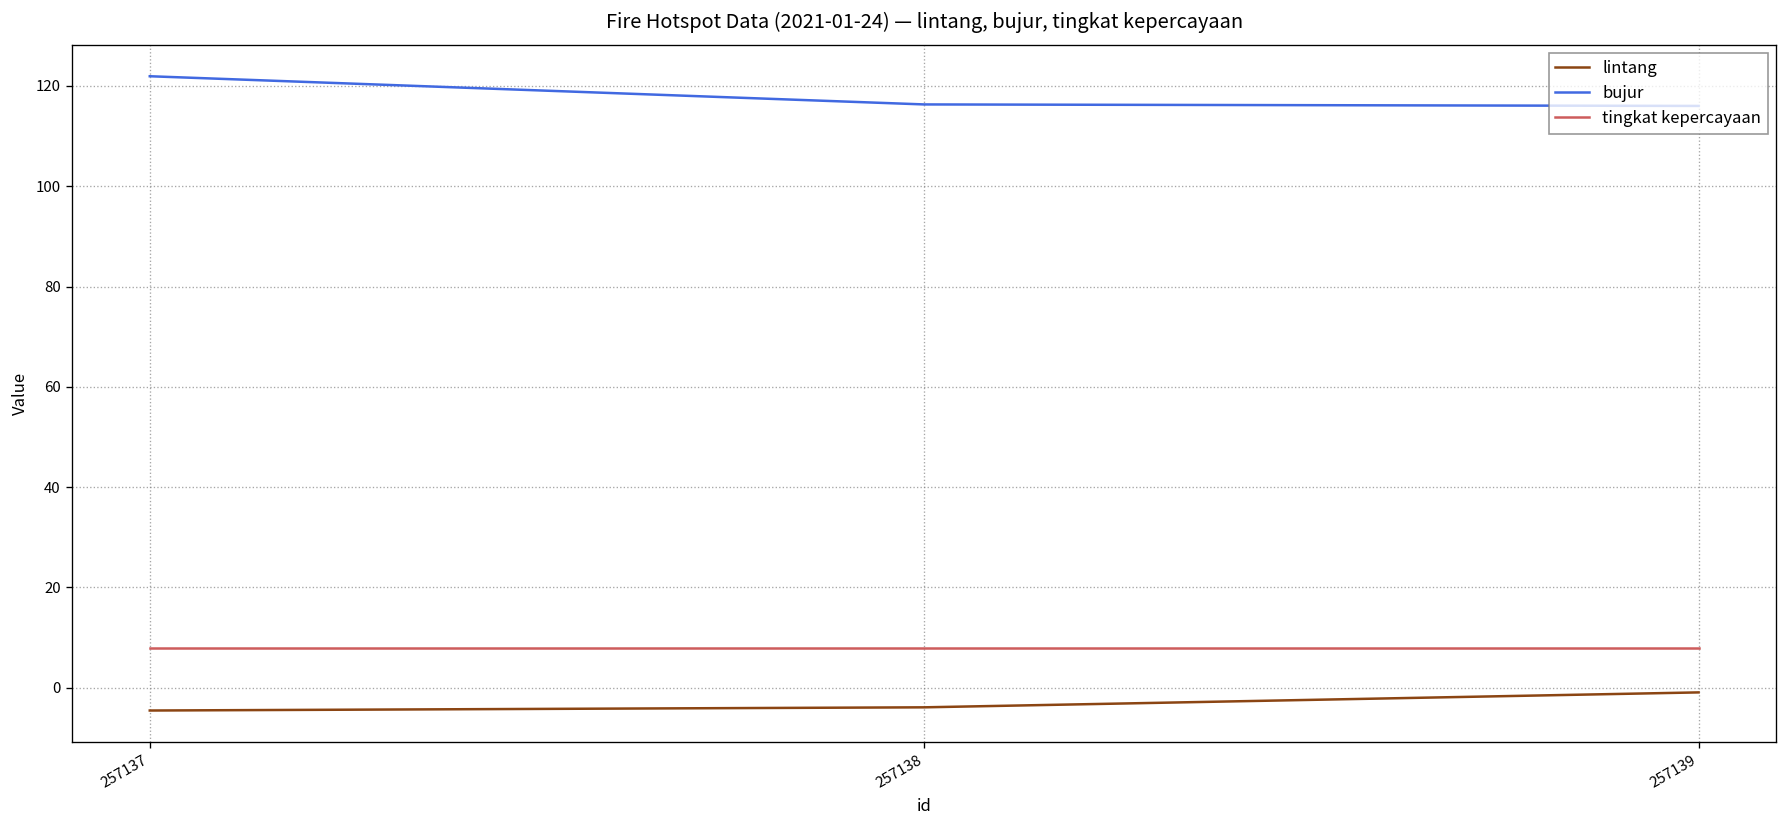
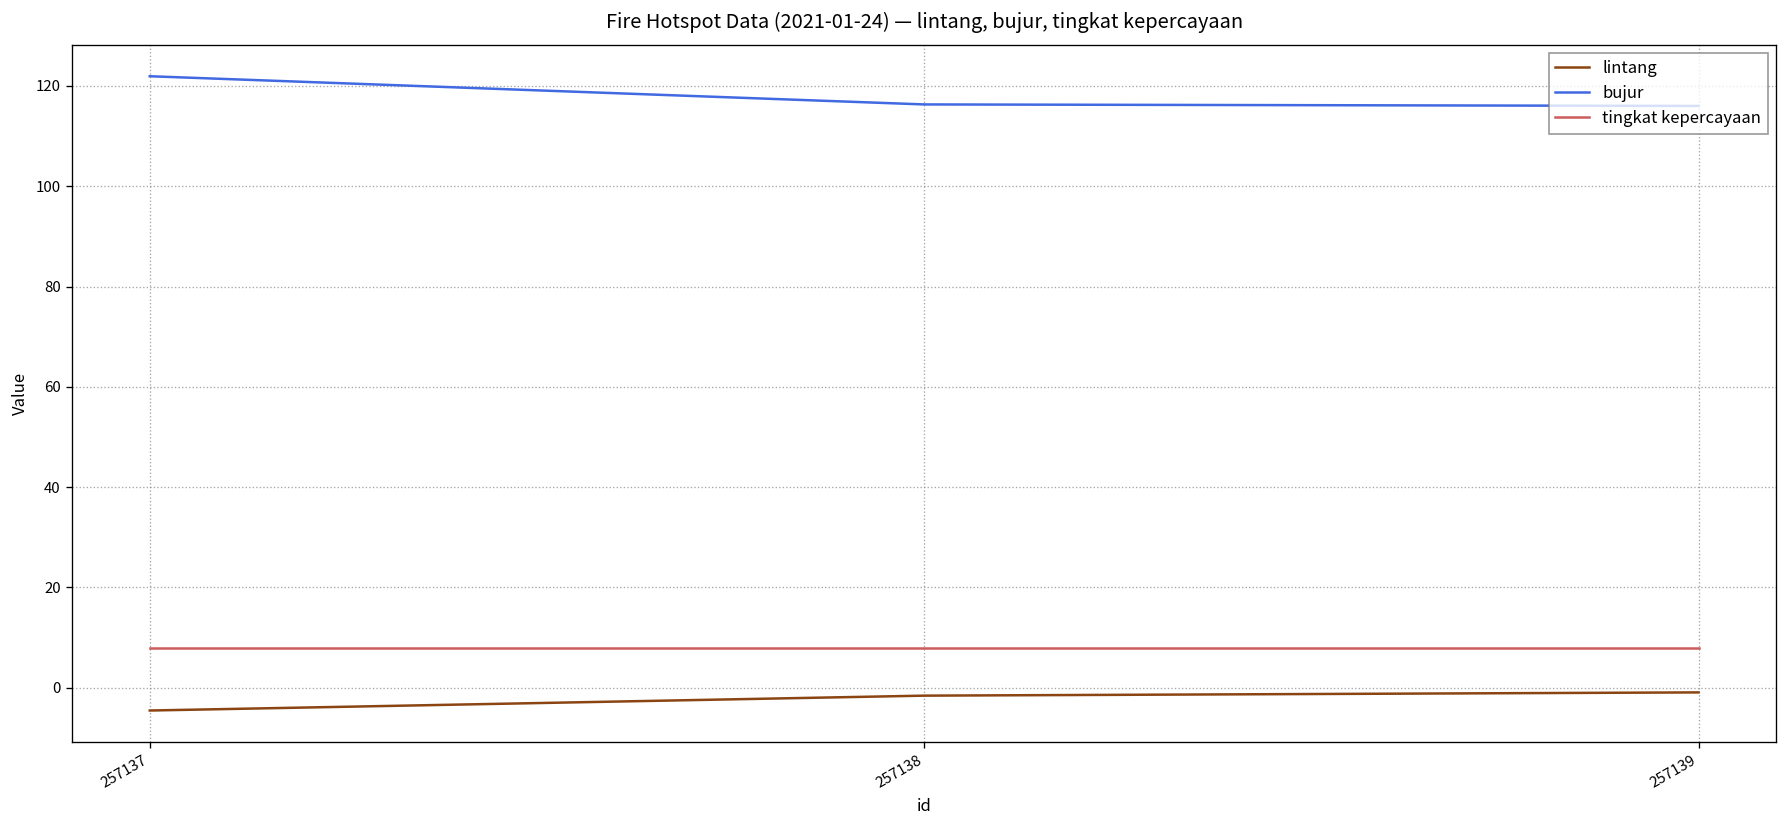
lintang, 257138: -4 -> -2
